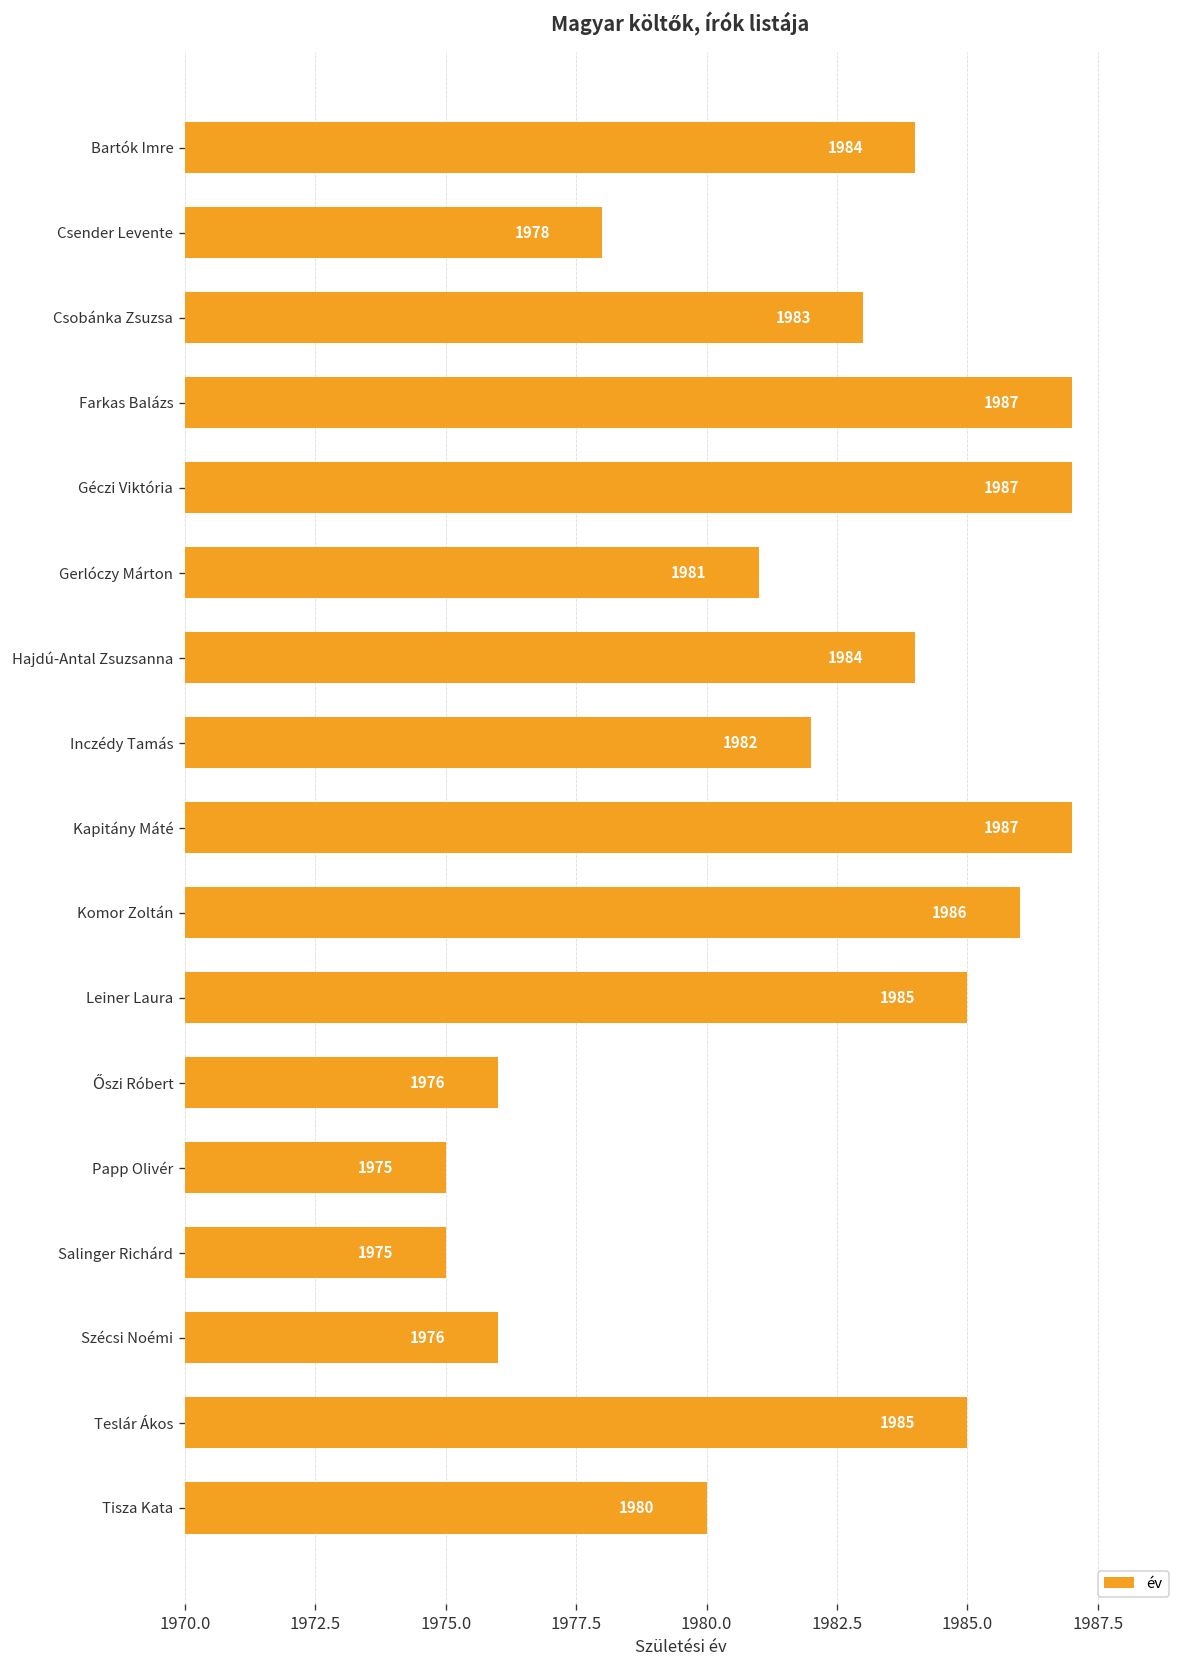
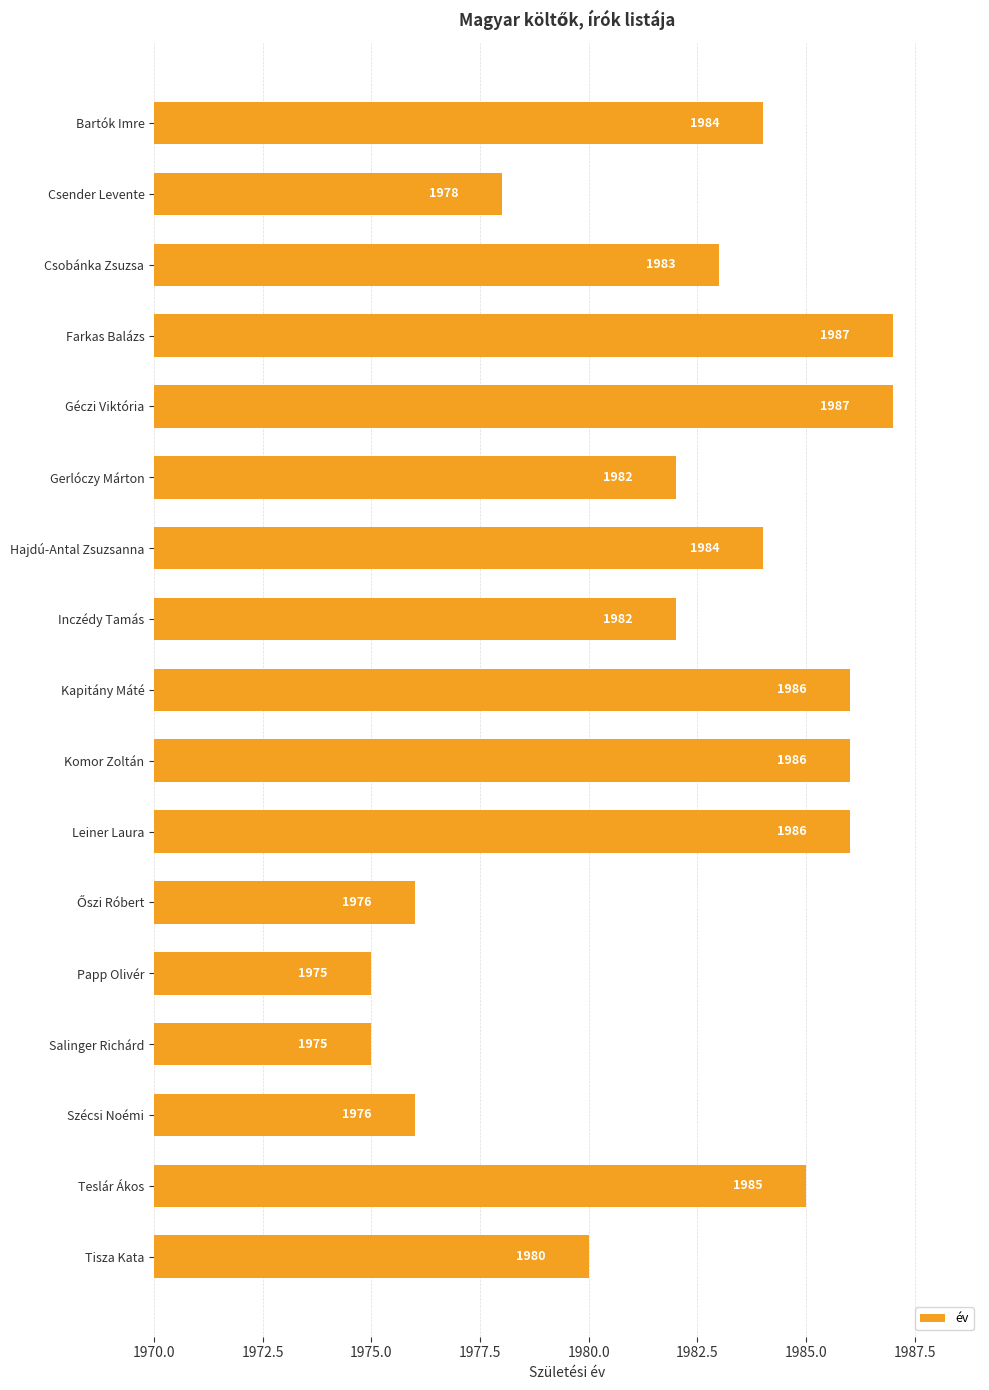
Gerlóczy Márton: 1981 -> 1982
Kapitány Máté: 1987 -> 1986
Leiner Laura: 1985 -> 1986
